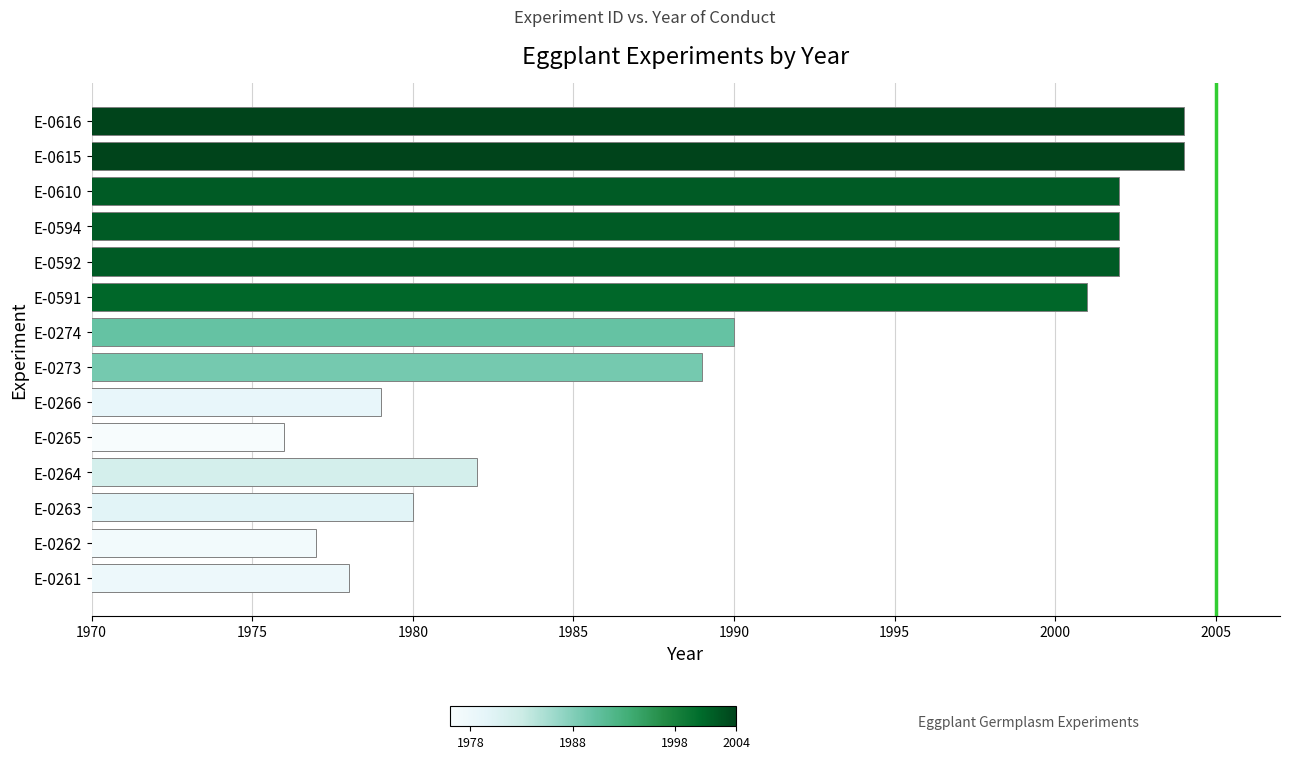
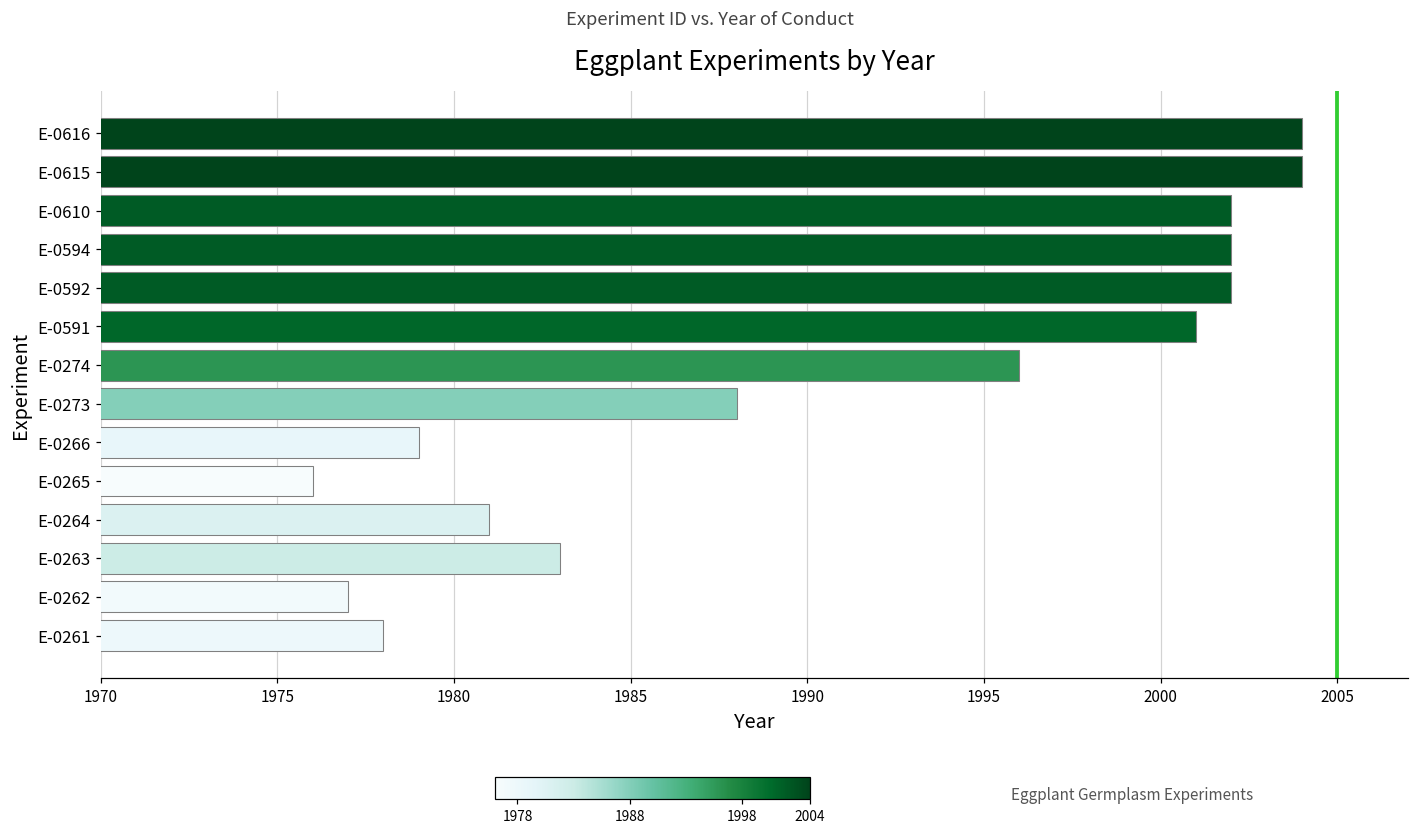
E-0274: 1990 -> 1996
E-0273: 1989 -> 1988
E-0264: 1982 -> 1981
E-0263: 1980 -> 1983
